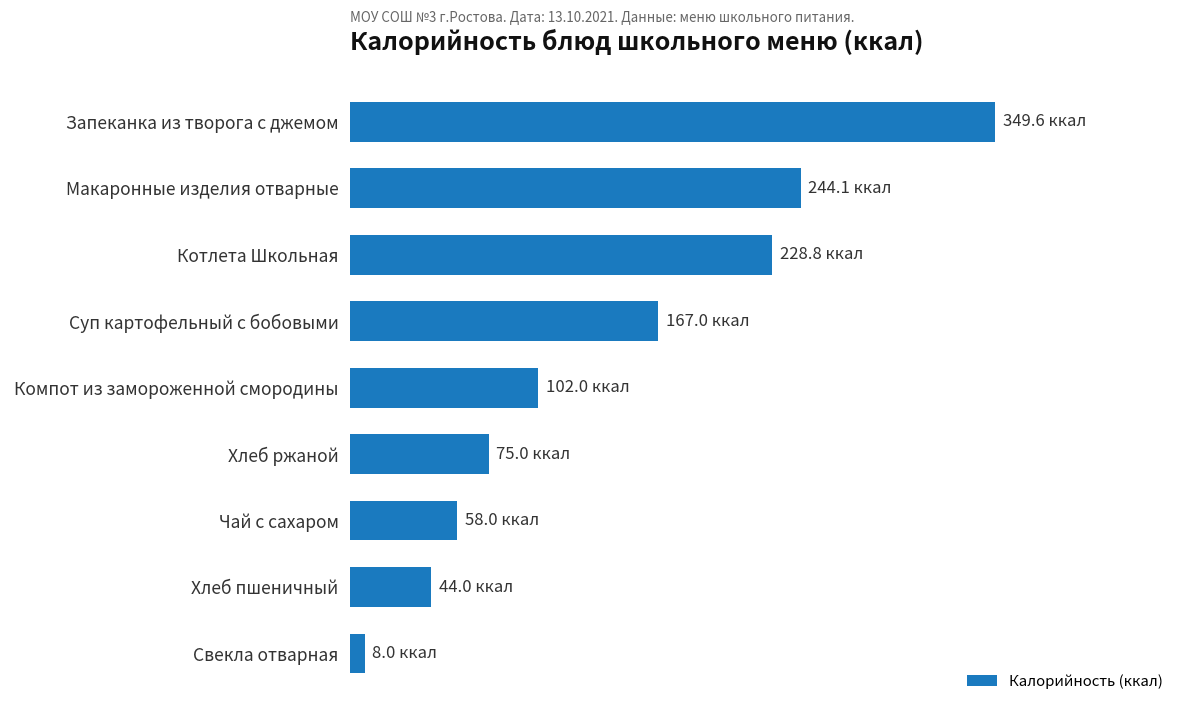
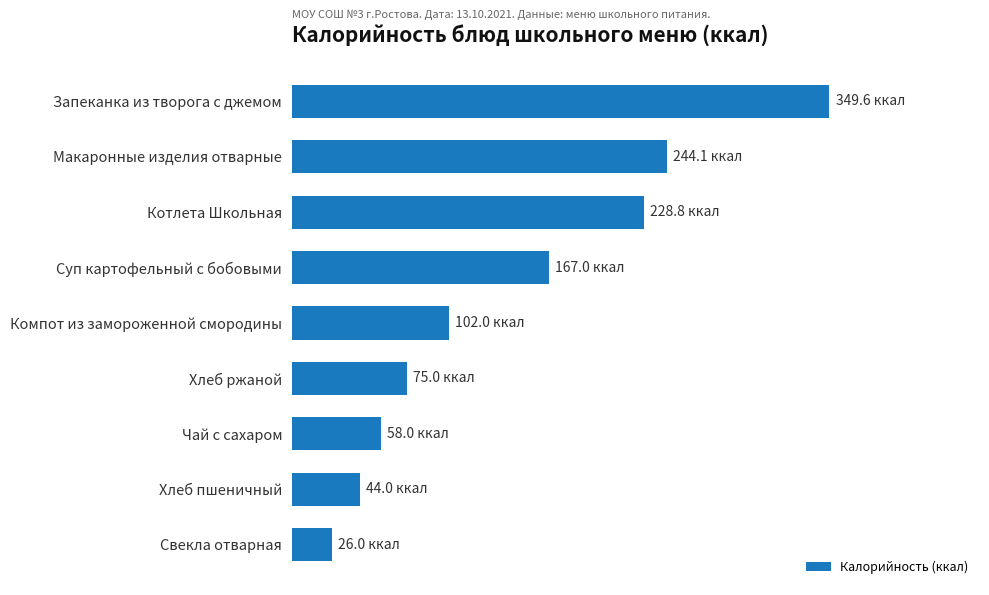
Свекла отварная: 8.0 -> 26.0
